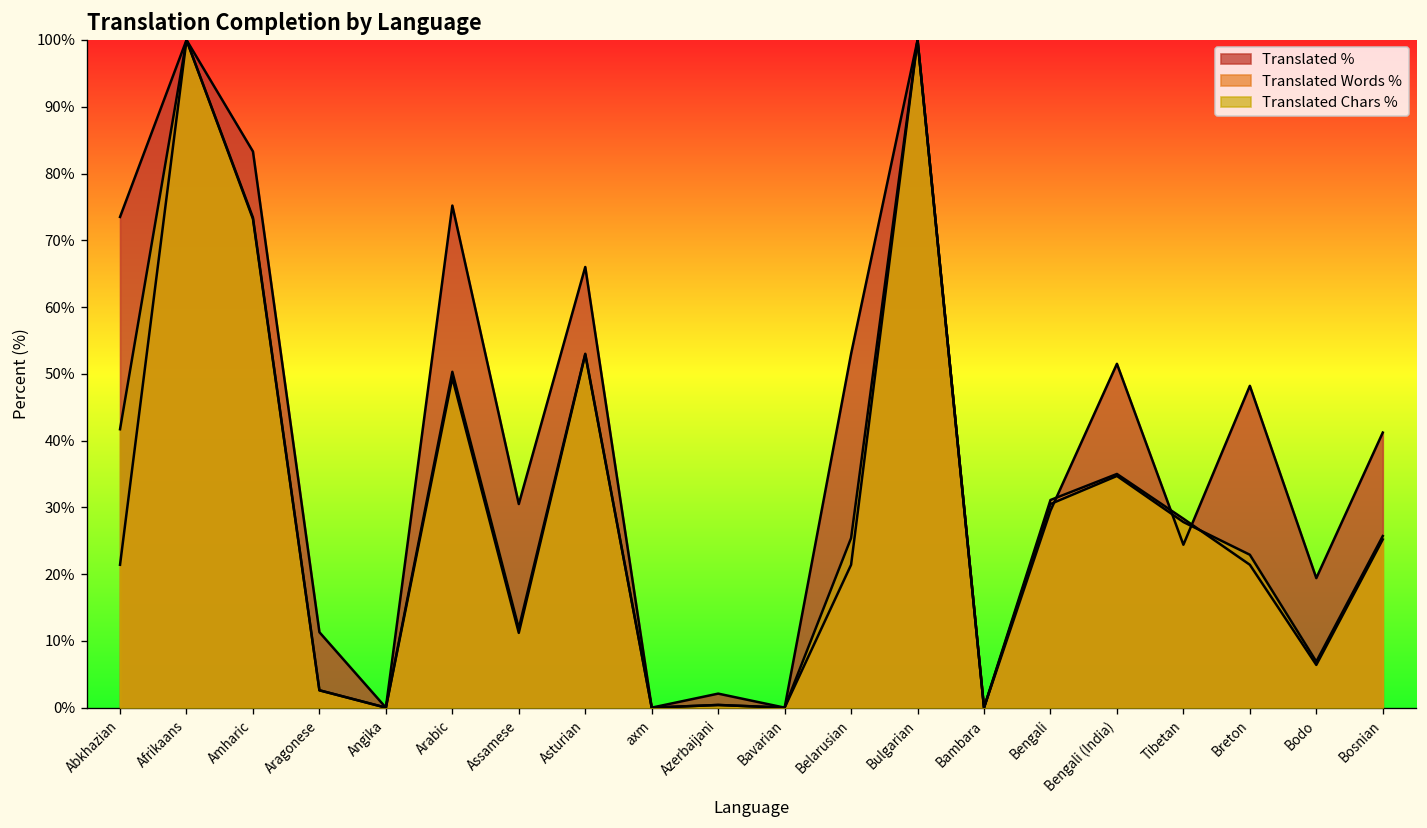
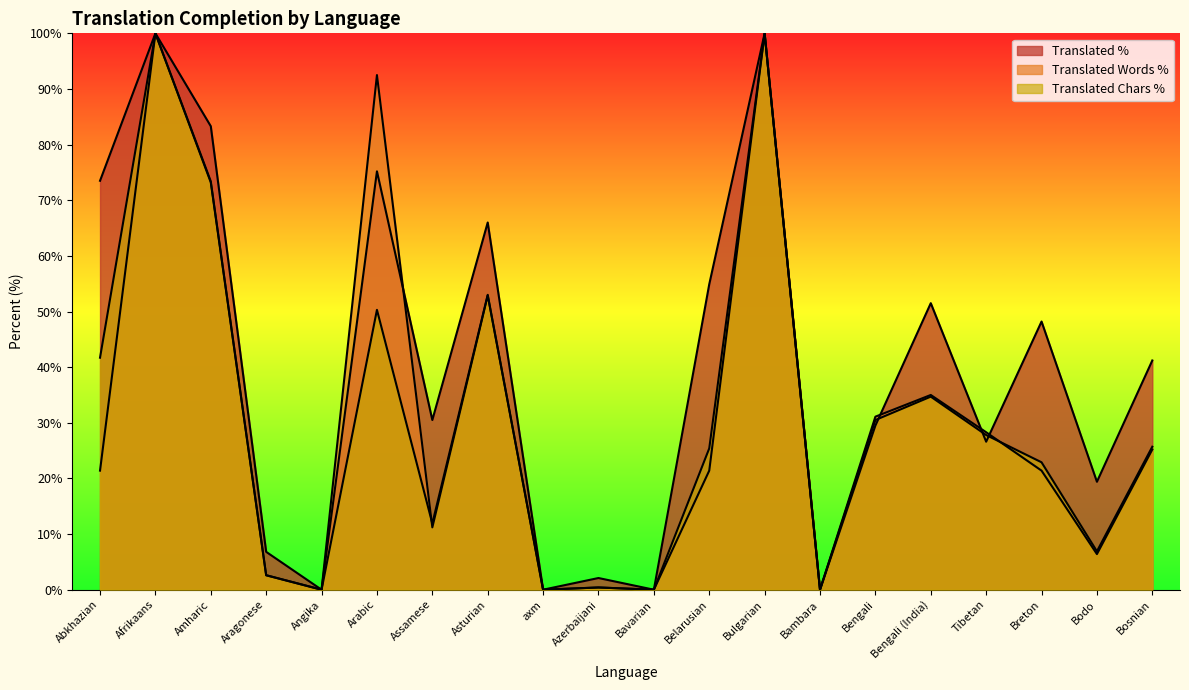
Translated %, Aragonese: 11% -> 7%
Translated Words %, Arabic: 49% -> 93%
Translated %, Belarusian: 53% -> 55%
Translated %, Tibetan: 24% -> 27%
